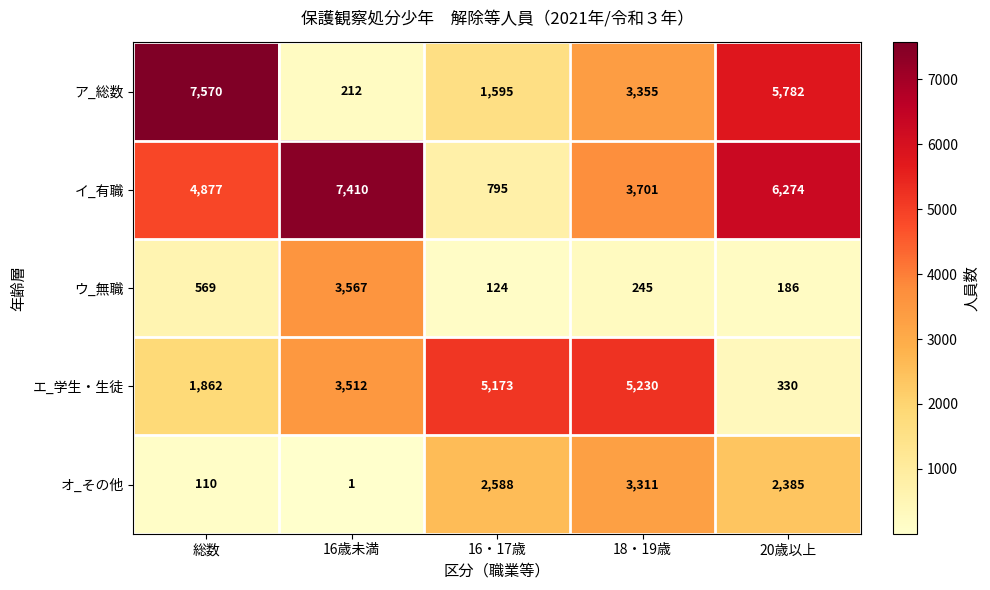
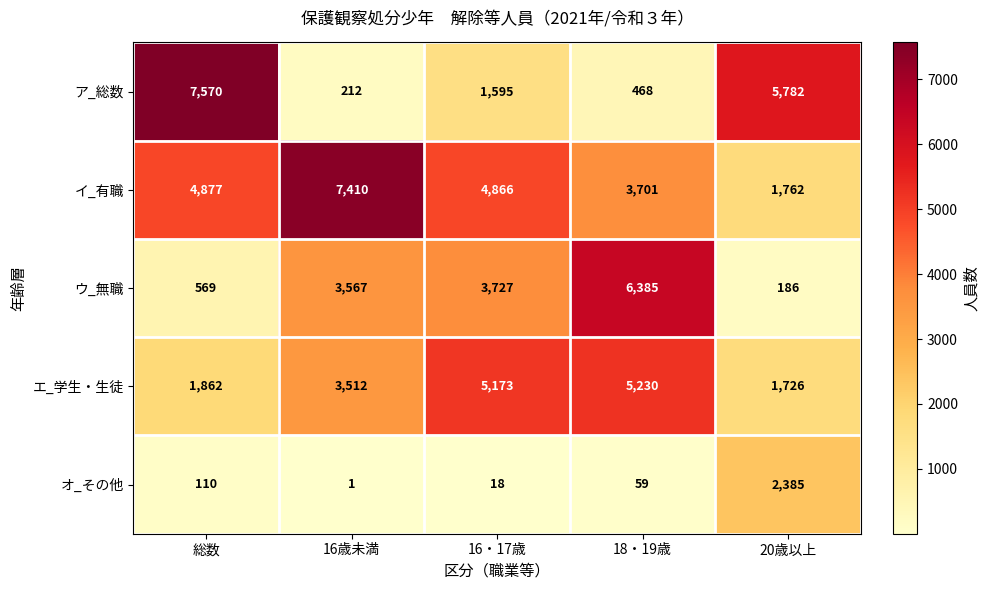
ア_総数, 18・19歳: 3,355 -> 468
イ_有職, 16・17歳: 795 -> 4,866
イ_有職, 20歳以上: 6,274 -> 1,762
ウ_無職, 16・17歳: 124 -> 3,727
ウ_無職, 18・19歳: 245 -> 6,385
エ_学生・生徒, 20歳以上: 330 -> 1,726
オ_その他, 16・17歳: 2,588 -> 18
オ_その他, 18・19歳: 3,311 -> 59
